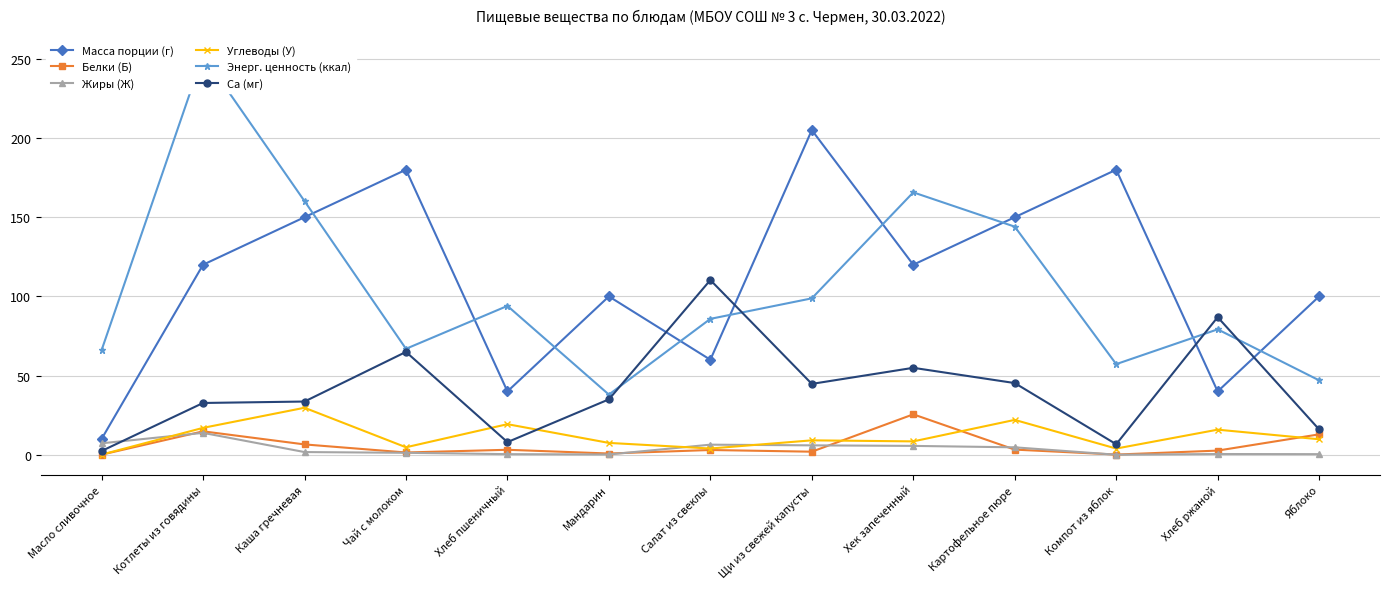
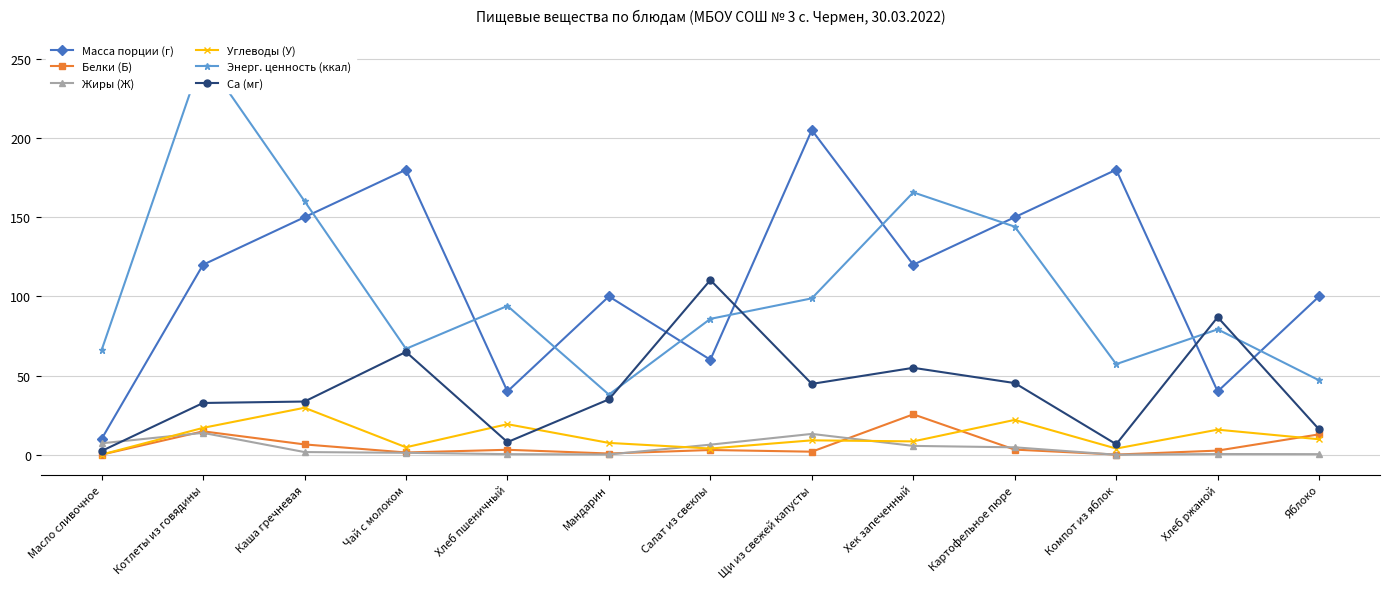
Жиры (Ж), Щи из свежей капусты: 6 -> 13
